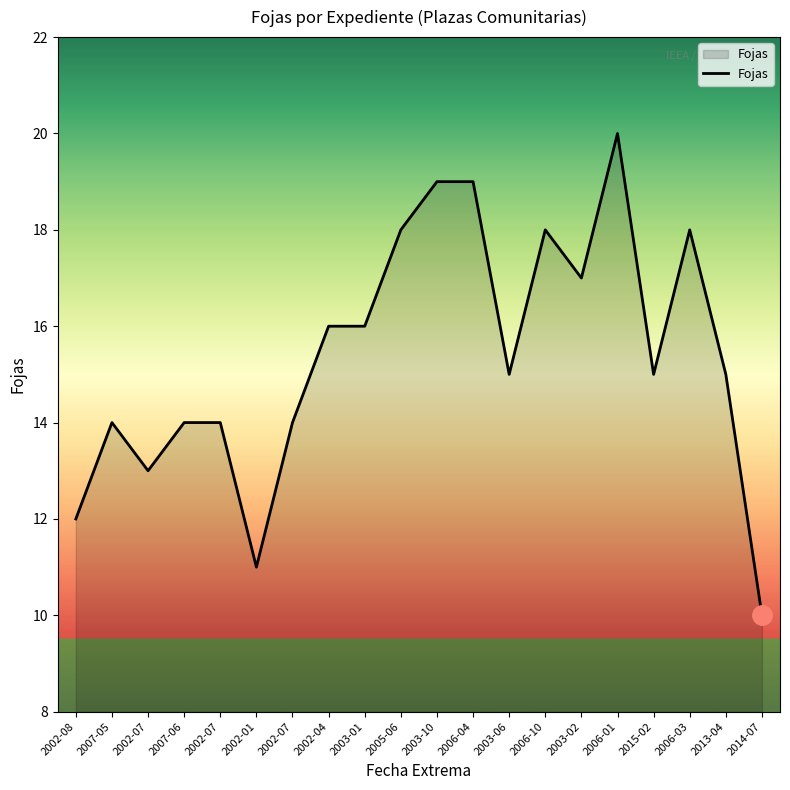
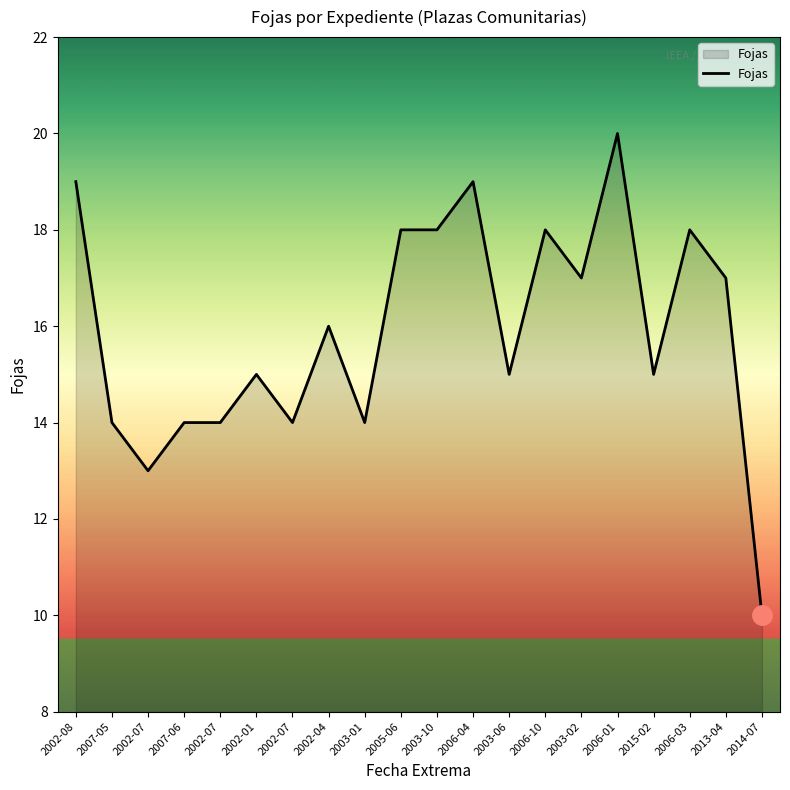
Fojas, 2002-08: 12 -> 19
Fojas, 2002-01: 11 -> 15
Fojas, 2003-01: 16 -> 14
Fojas, 2003-10: 19 -> 18
Fojas, 2013-04: 15 -> 17
